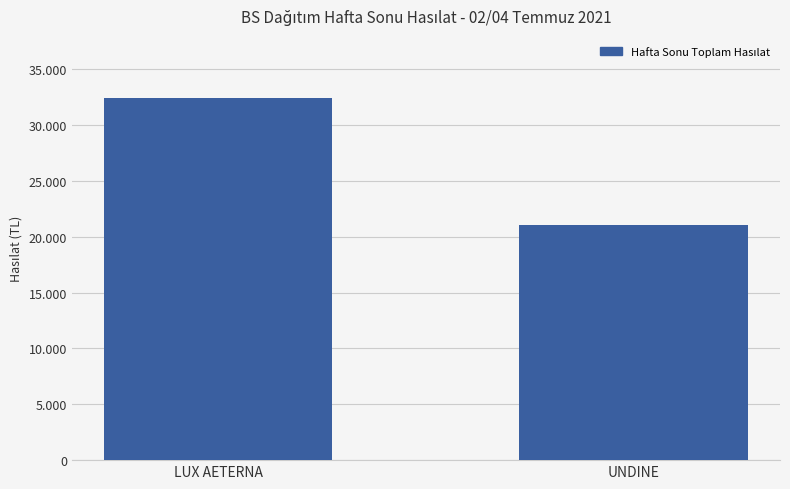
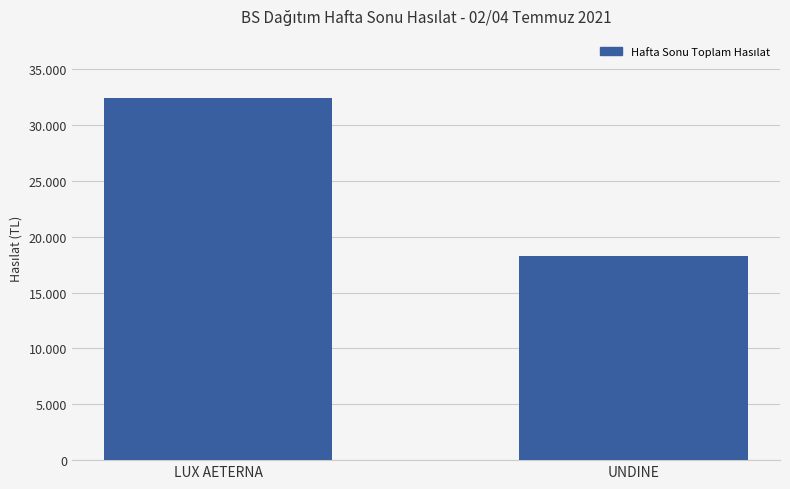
UNDINE: 21.1 -> 18.3
